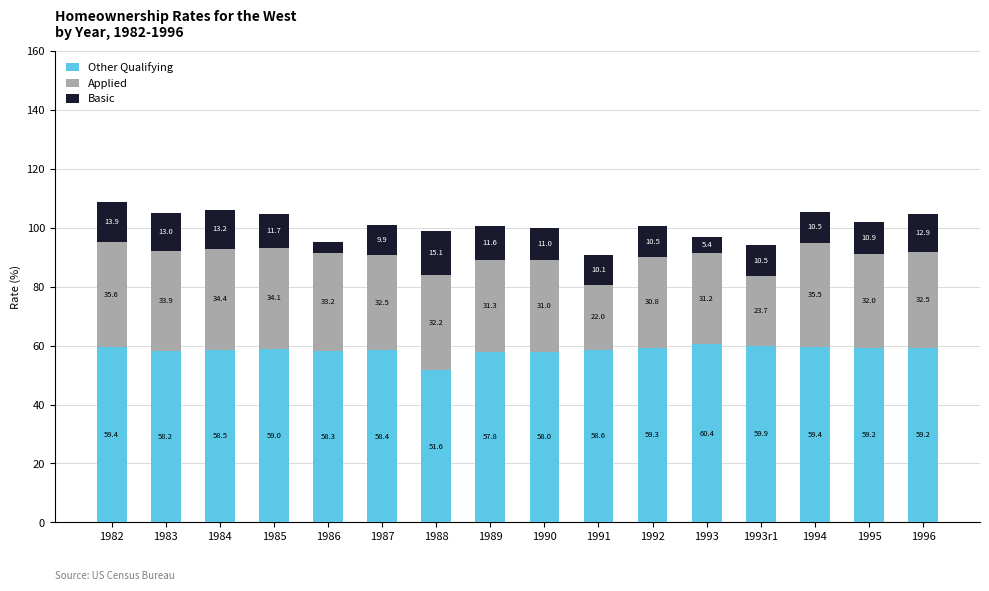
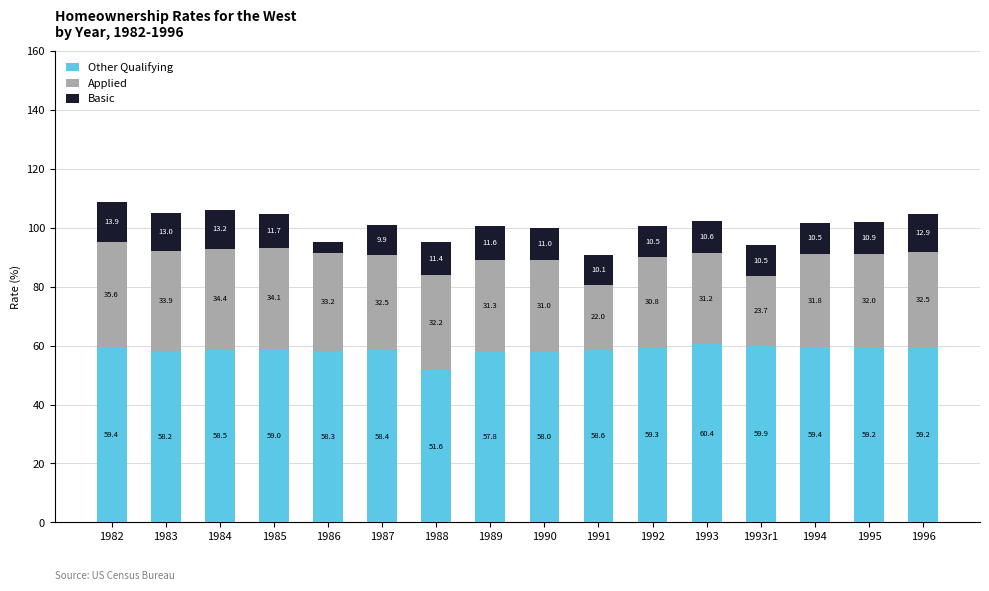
Basic, 1988: 15.1 -> 11.4
Basic, 1993: 5.4 -> 10.6
Applied, 1994: 35.5 -> 31.8
